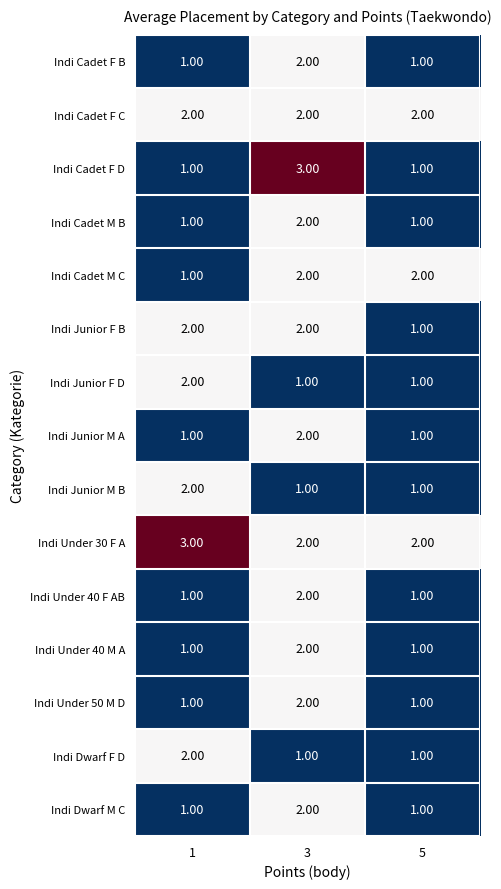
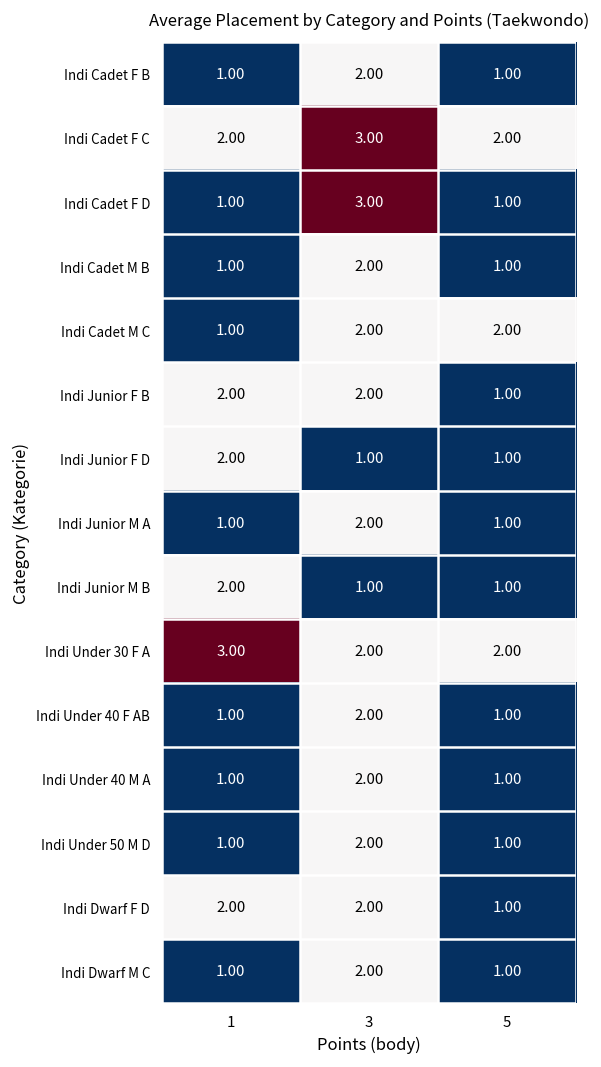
Indi Cadet F C, 3: 2.00 -> 3.00
Indi Dwarf F D, 3: 1.00 -> 2.00
